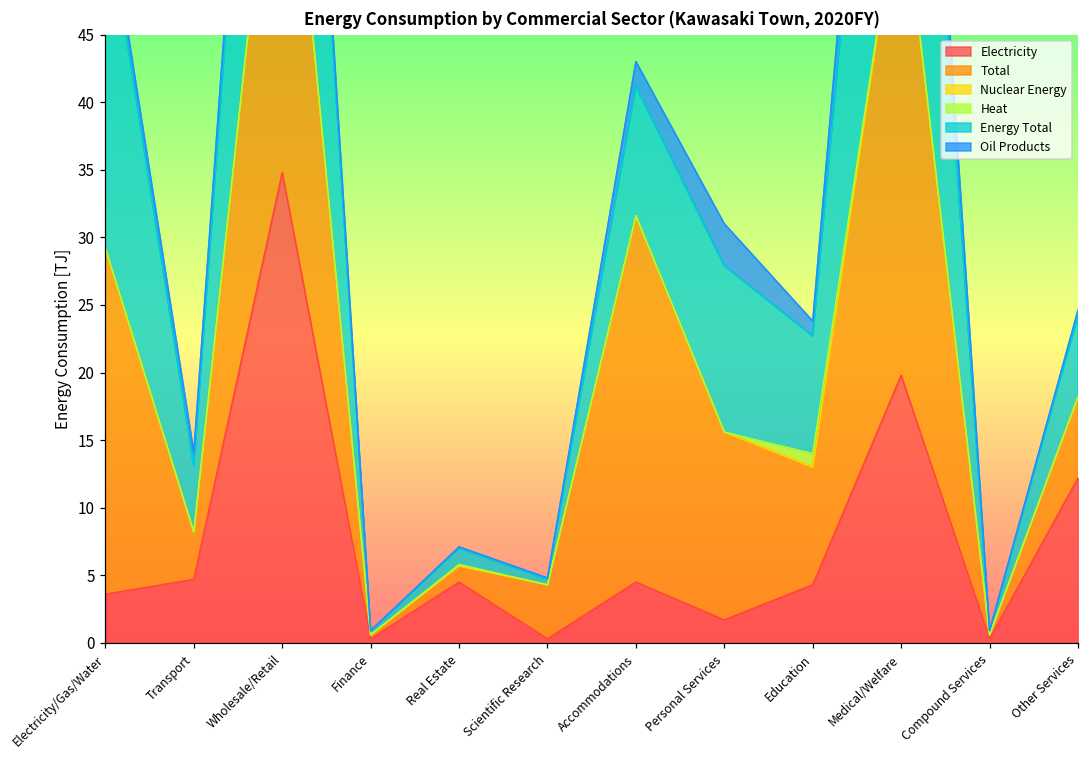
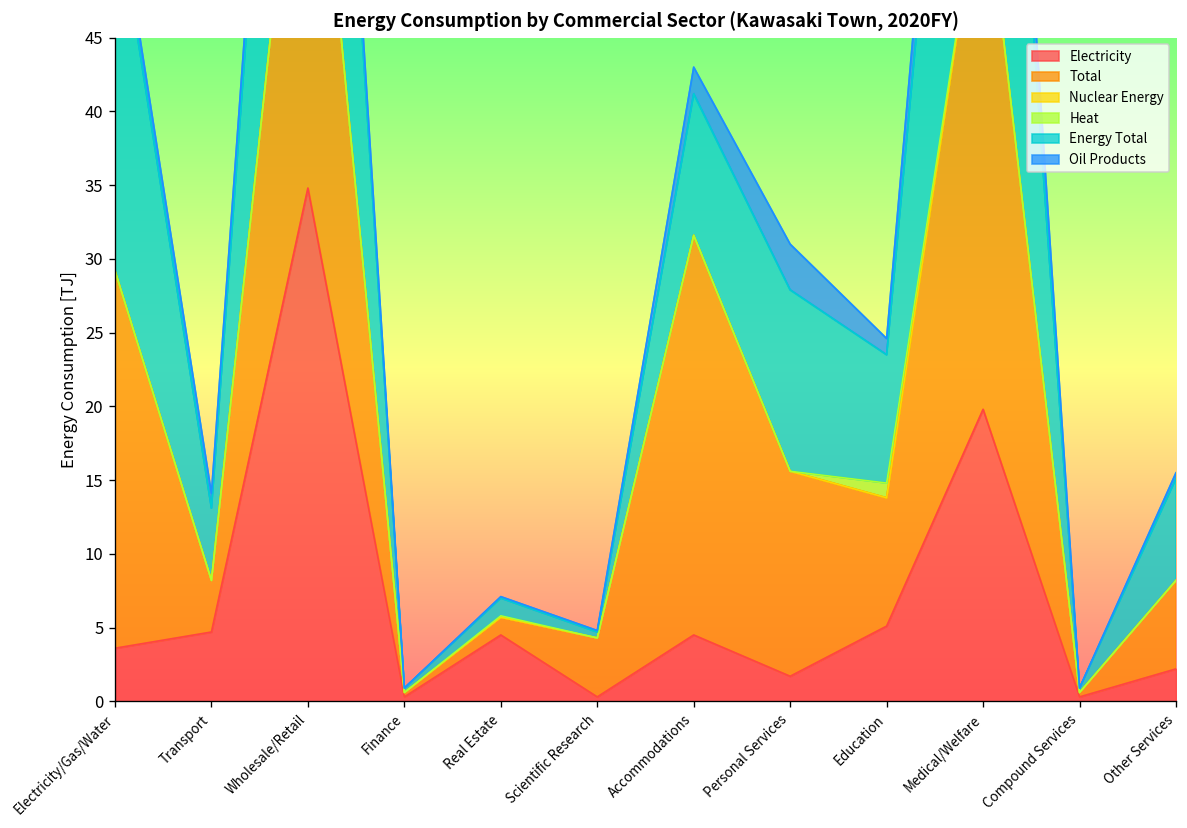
Electricity, Education: 4.3 -> 5.1
Electricity, Other Services: 12.2 -> 2.2
Energy Total, Other Services: 6.0 -> 6.9
